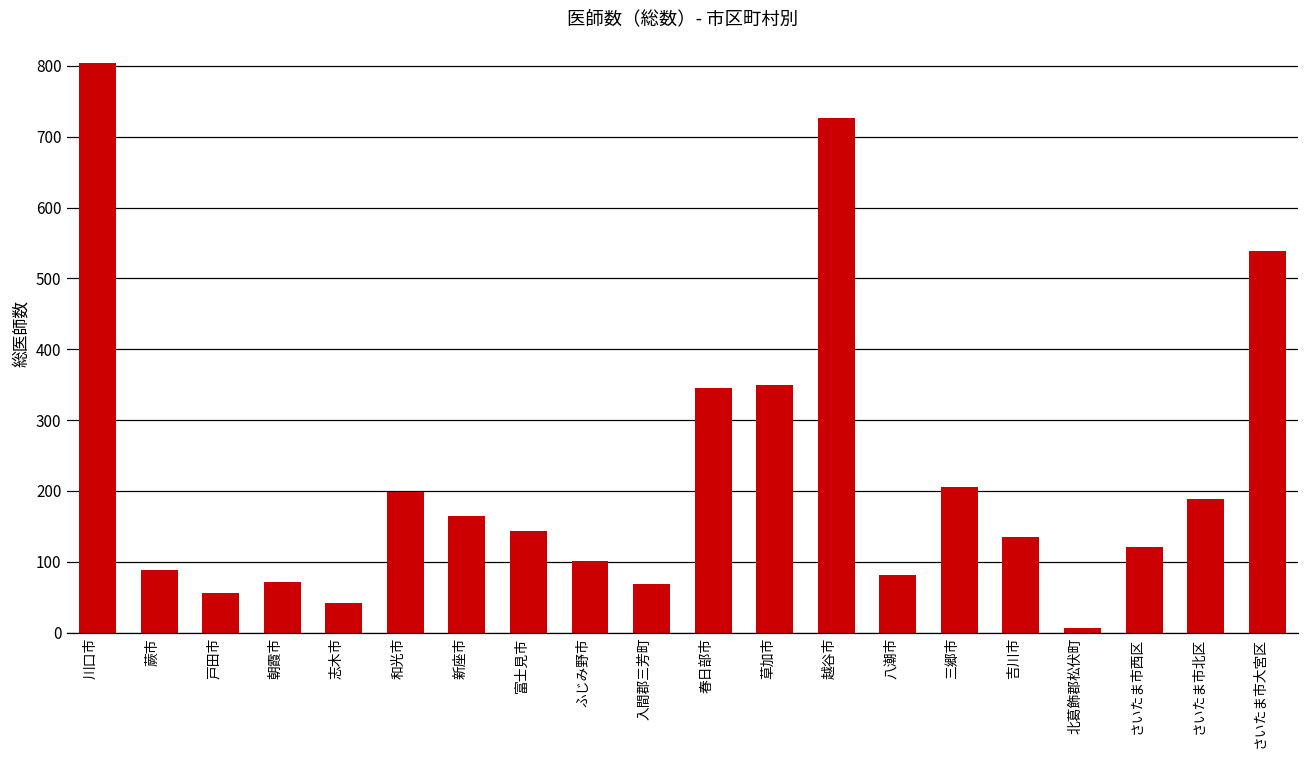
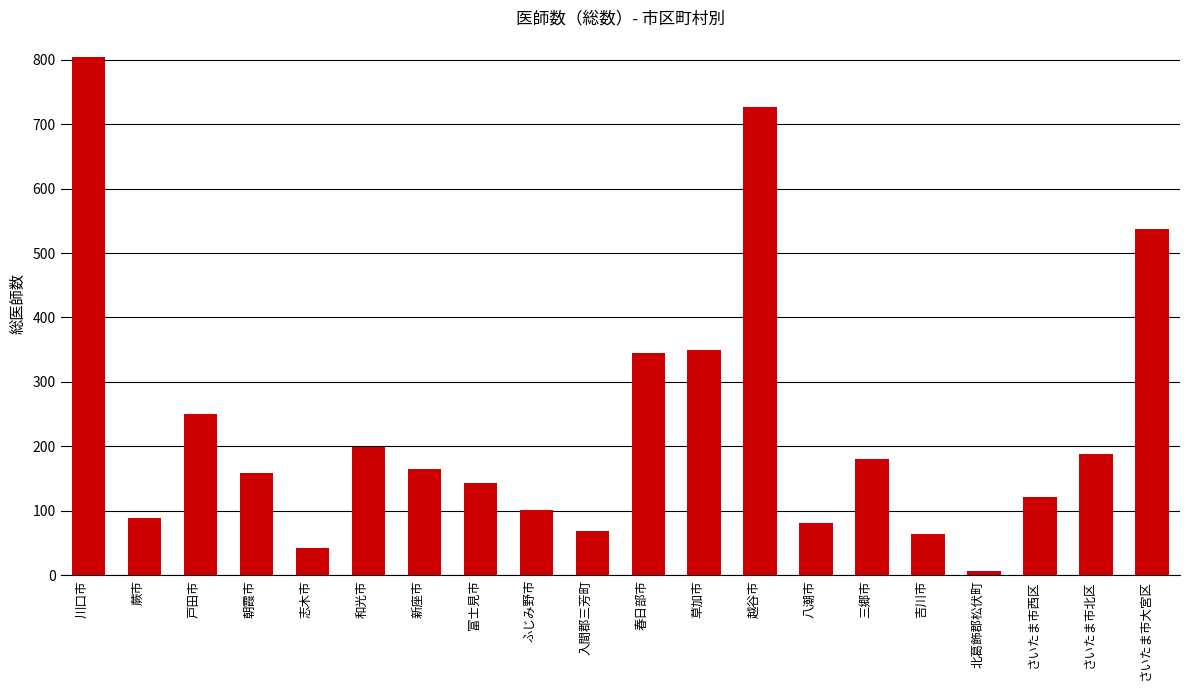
戸田市: 60 -> 250
朝霞市: 70 -> 160
三郷市: 210 -> 180
吉川市: 140 -> 60
